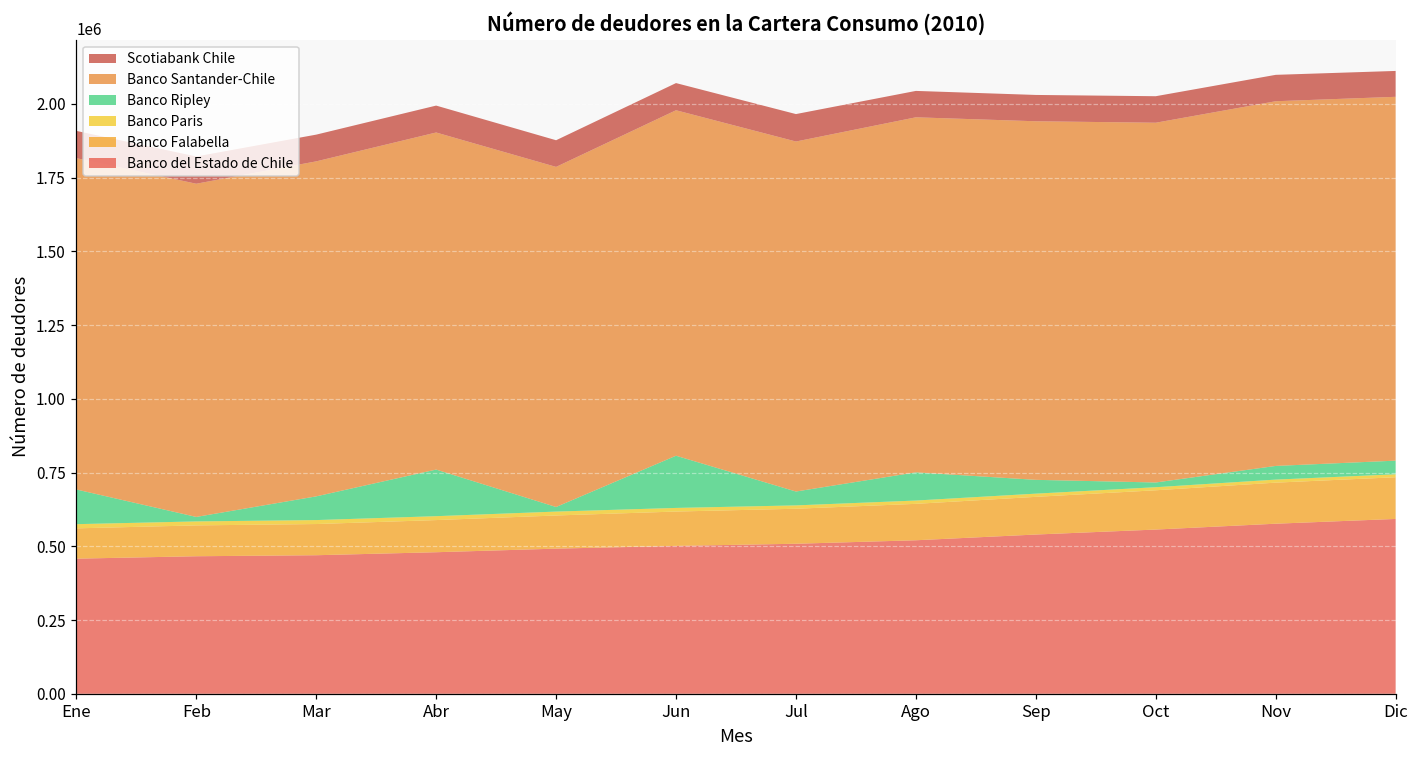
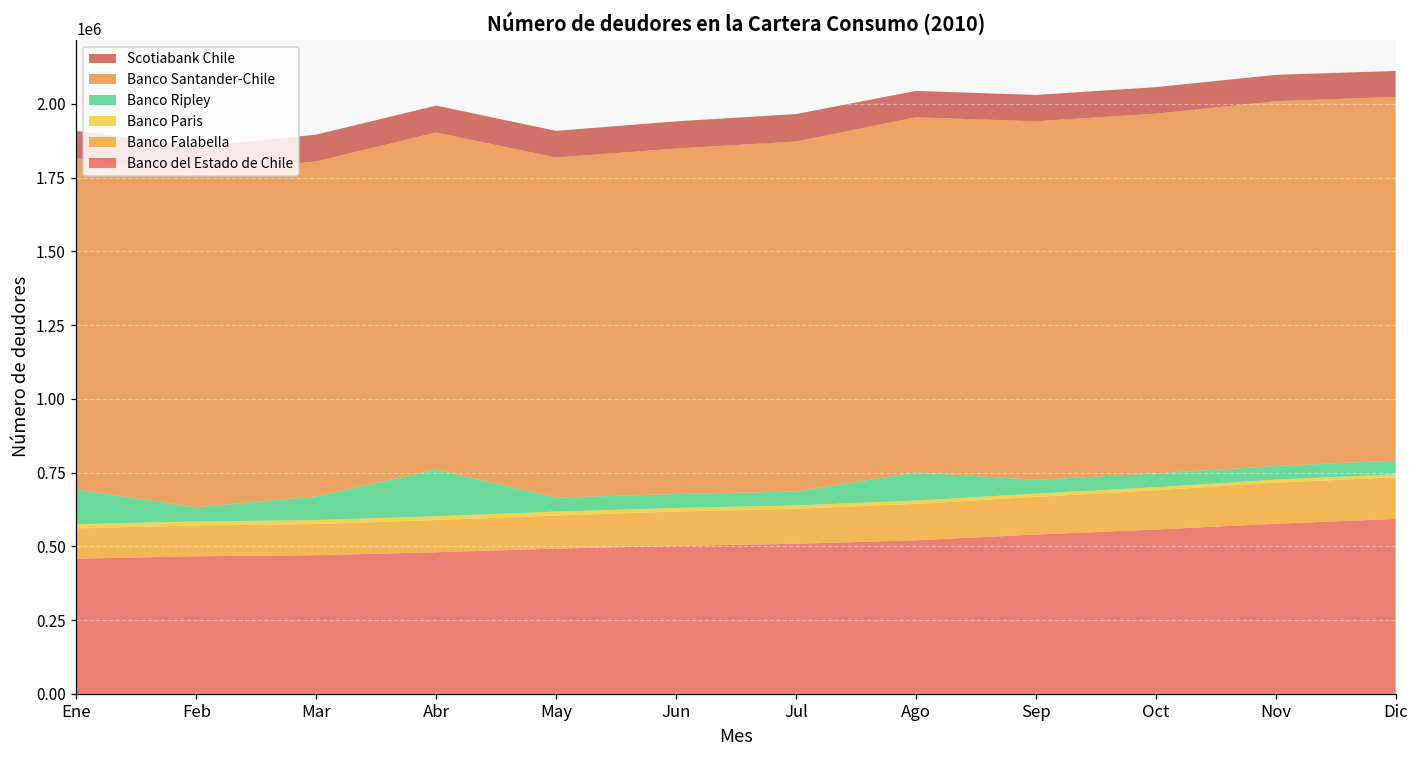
Banco Ripley, Feb: 20000 -> 50000
Banco Ripley, May: 20000 -> 50000
Banco Ripley, Jun: 180000 -> 50000
Banco Ripley, Oct: 20000 -> 50000
